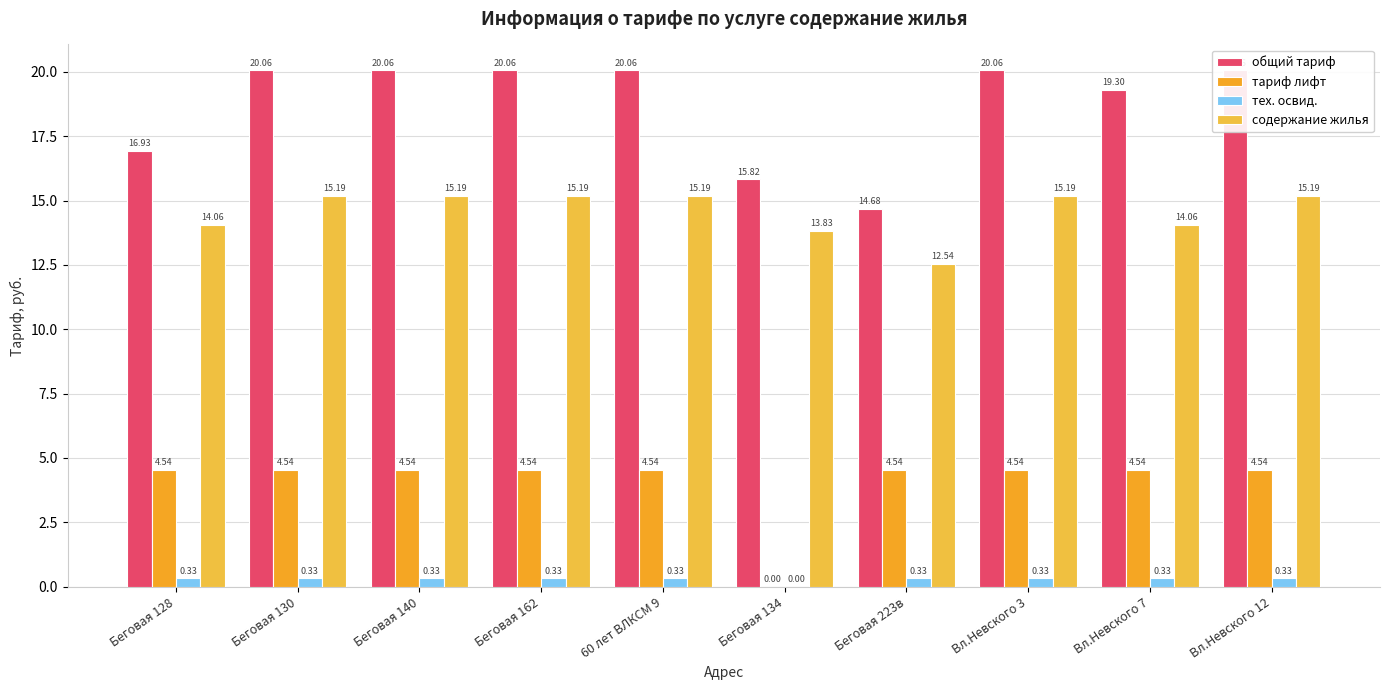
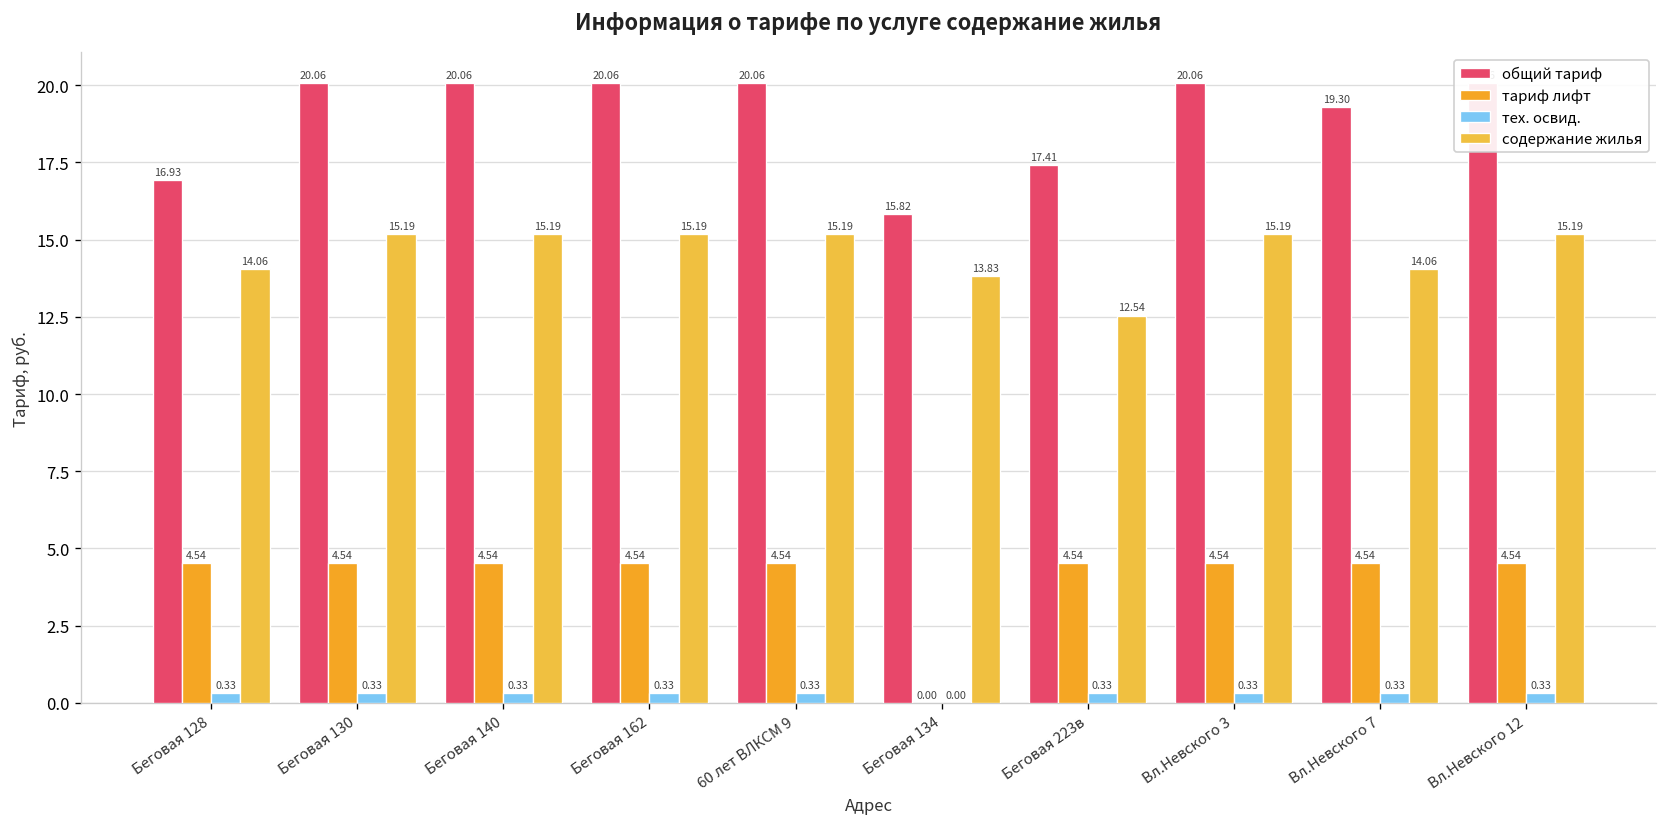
общий тариф, Беговая 223в: 14.68 -> 17.41
